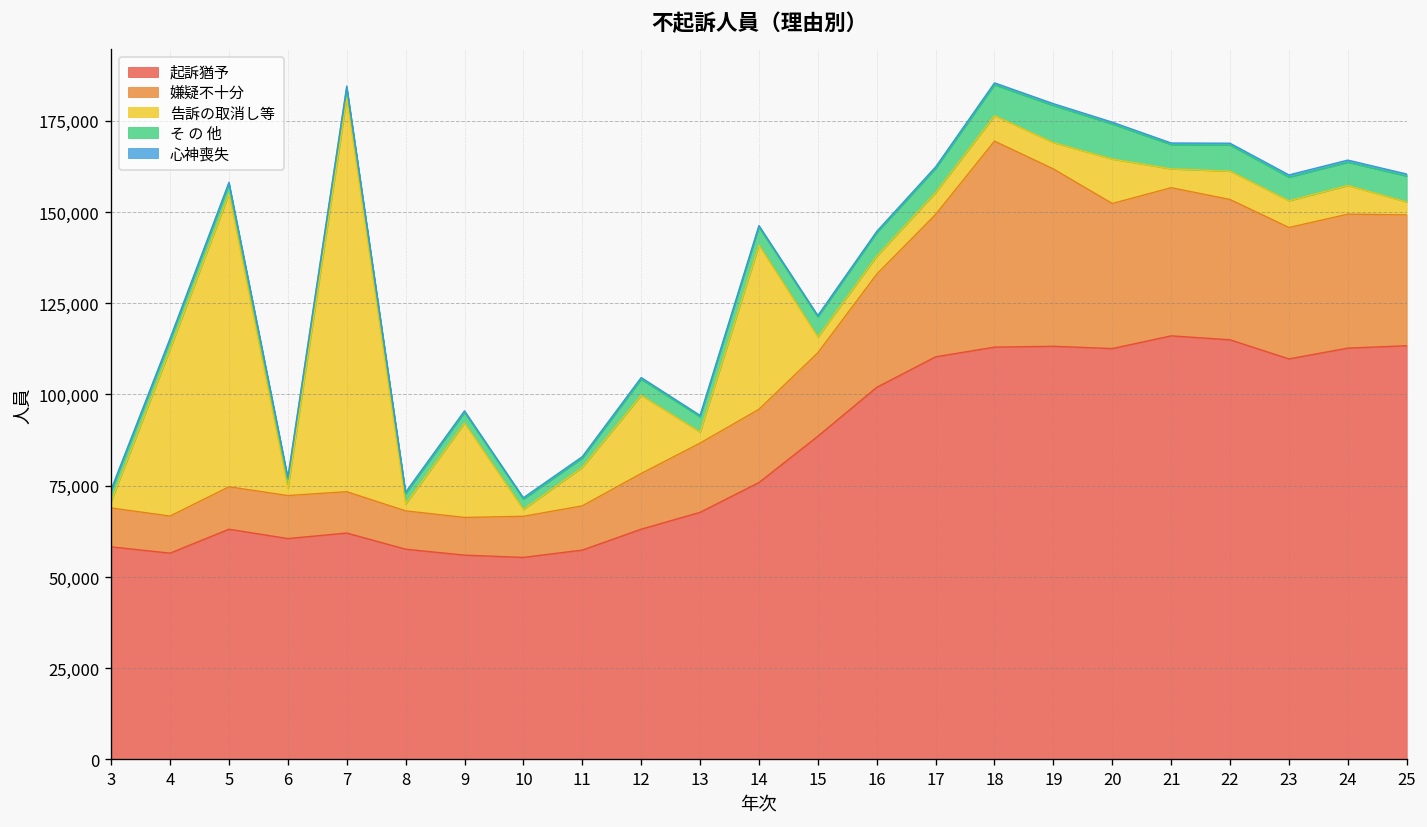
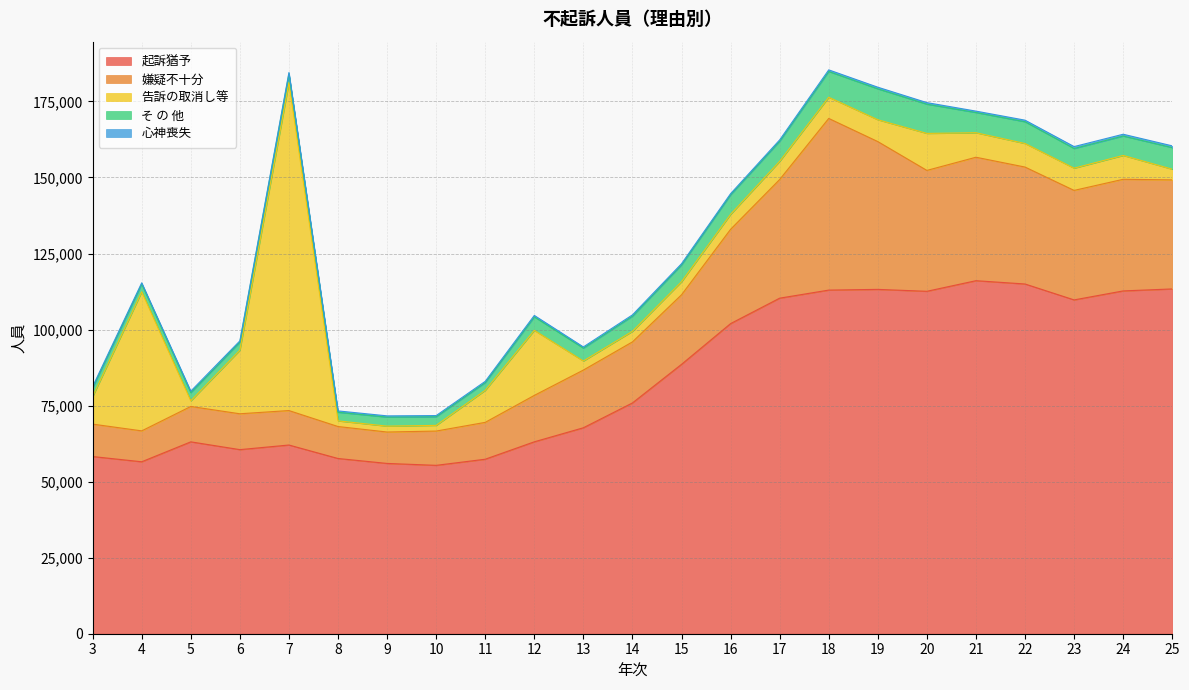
告訴の取消し等, 3: 2,000 -> 9,000
告訴の取消し等, 5: 80,000 -> 2,000
告訴の取消し等, 6: 2,000 -> 21,000
告訴の取消し等, 9: 26,000 -> 2,000
告訴の取消し等, 14: 45,000 -> 3,000
告訴の取消し等, 21: 5,000 -> 8,000
